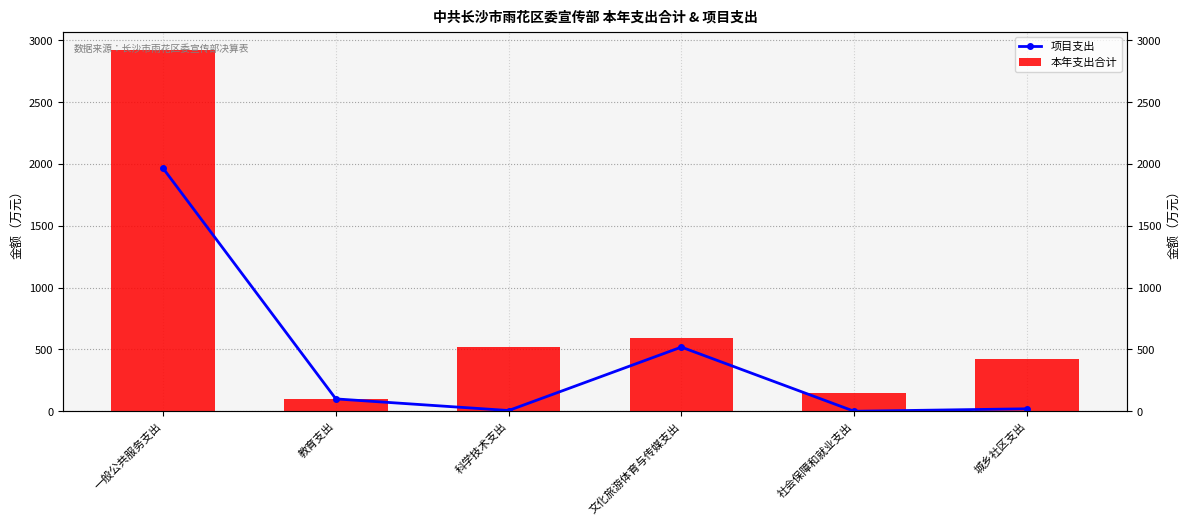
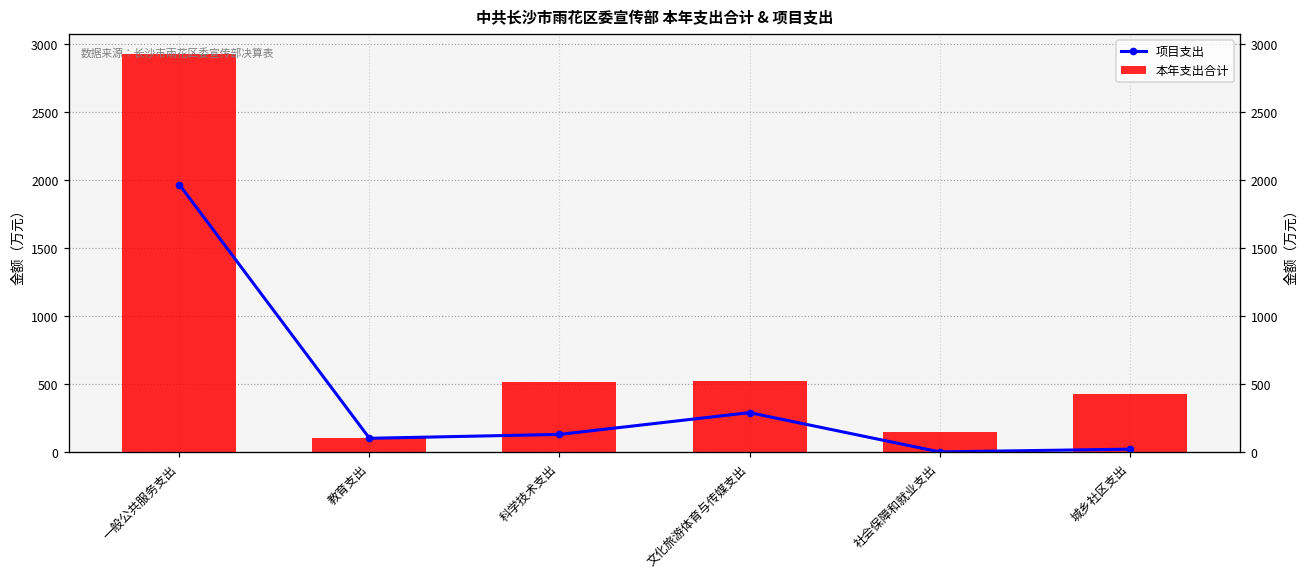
项目支出, 科学技术支出: 10 -> 130
项目支出, 文化旅游体育与传媒支出: 520 -> 290
本年支出合计, 文化旅游体育与传媒支出: 590 -> 520
